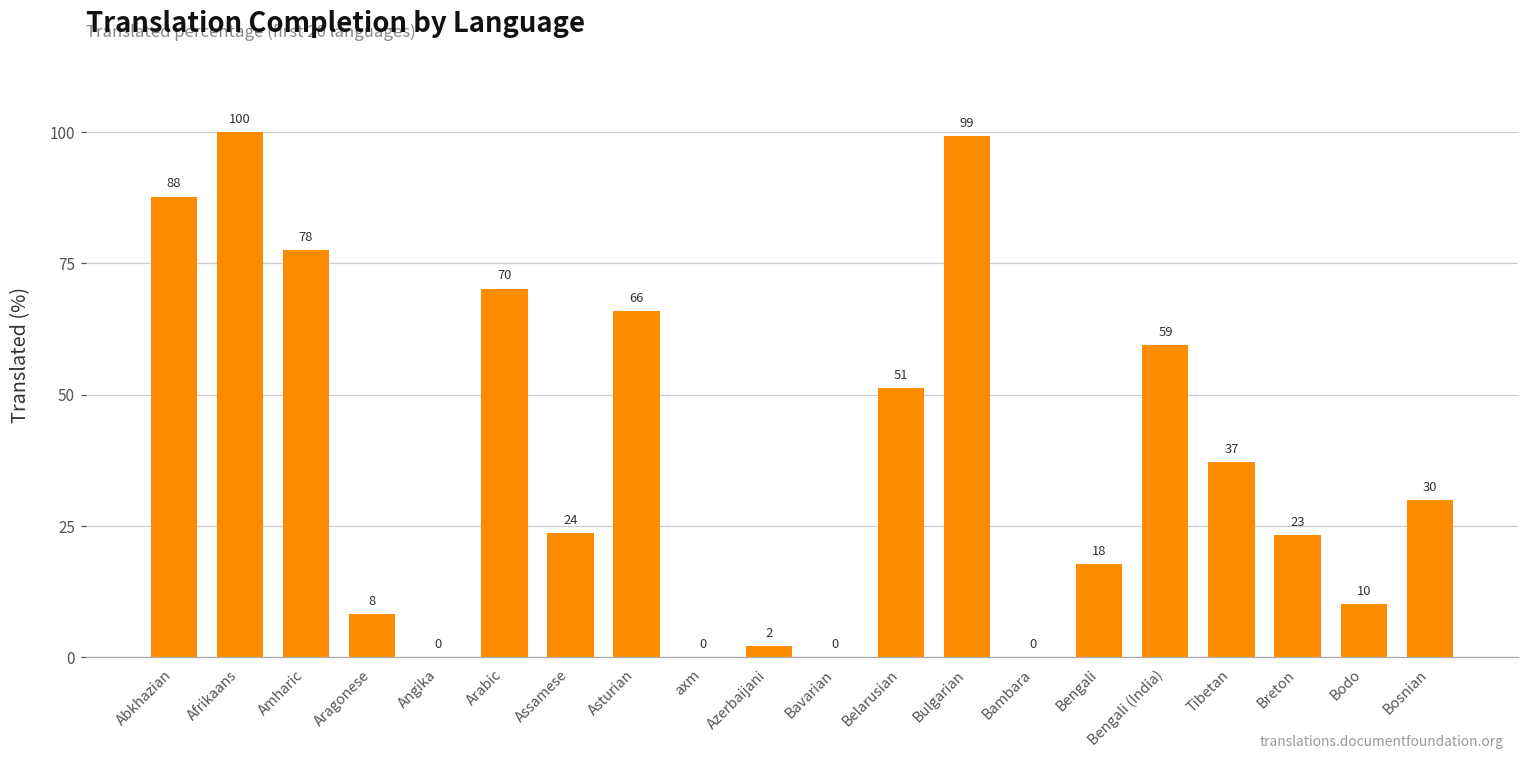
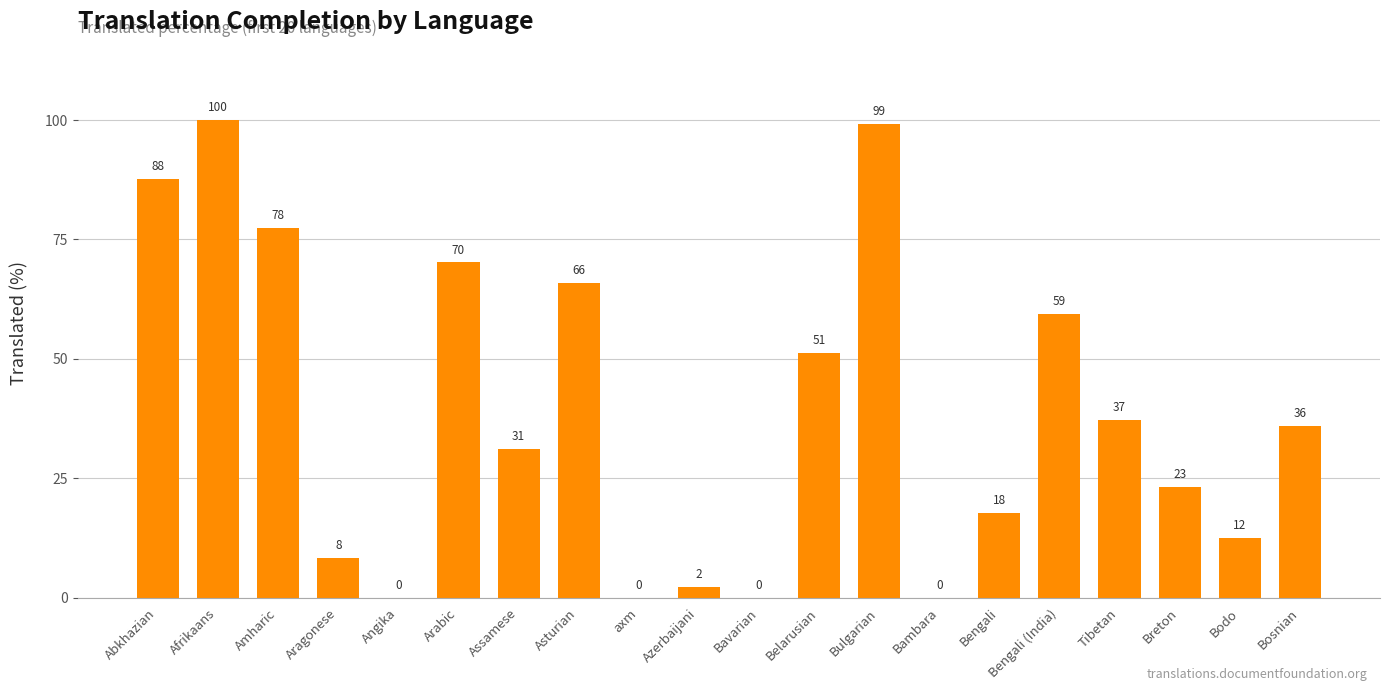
Assamese: 24 -> 31
Bodo: 10 -> 12
Bosnian: 30 -> 36
